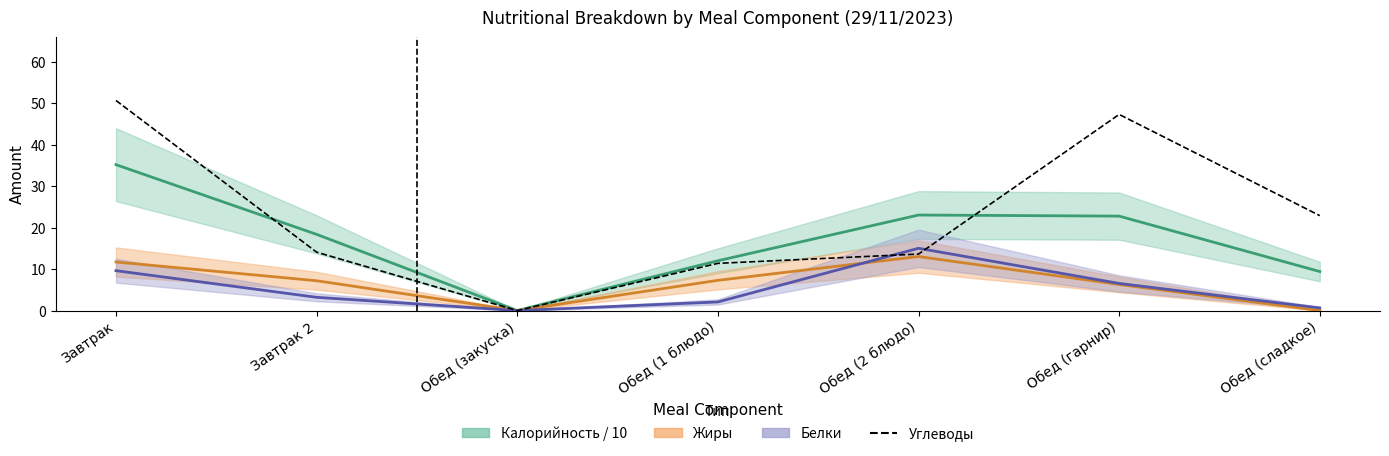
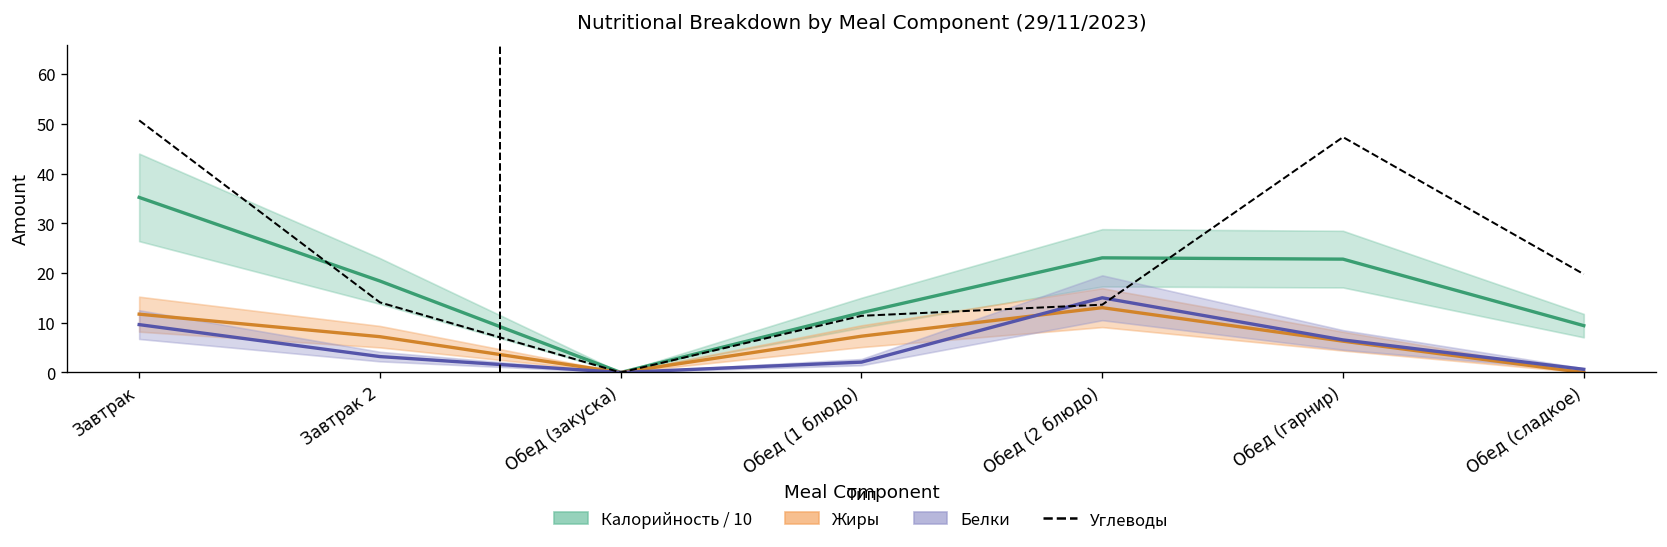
Углеводы, Обед (сладкое): 23 -> 20
